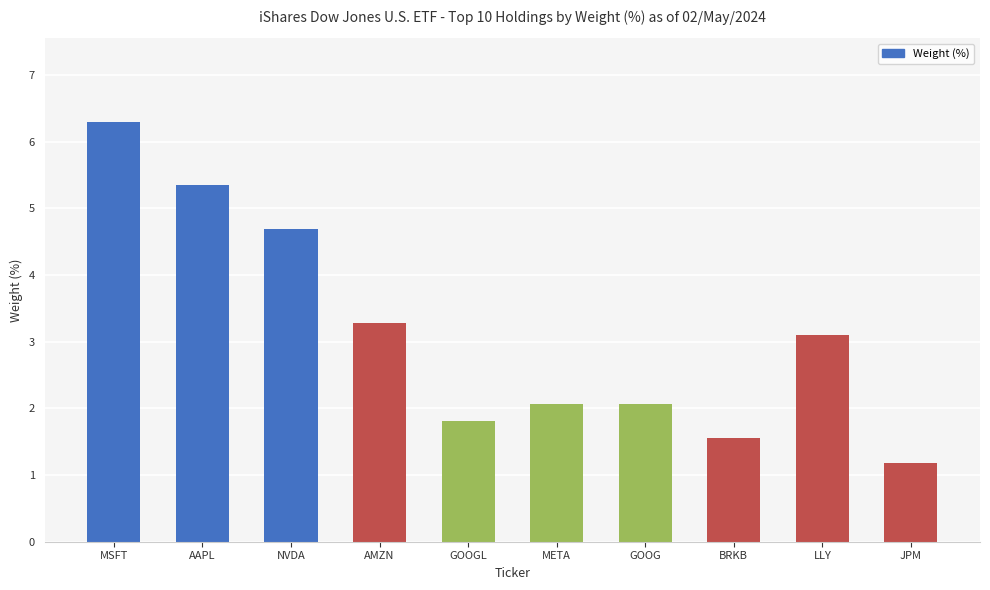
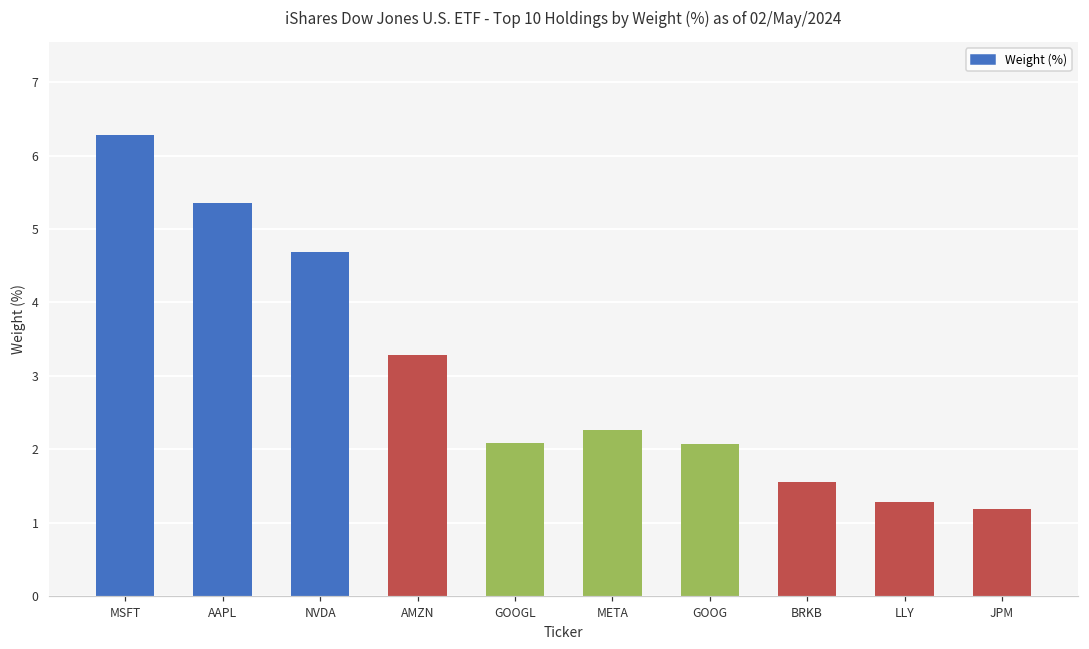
GOOGL: 1.8 -> 2.1
META: 2.1 -> 2.3
LLY: 3.1 -> 1.3
